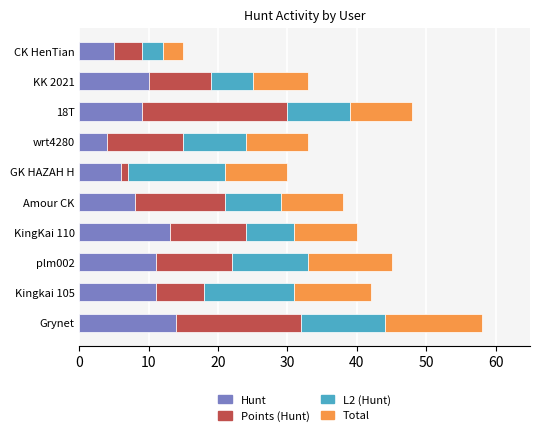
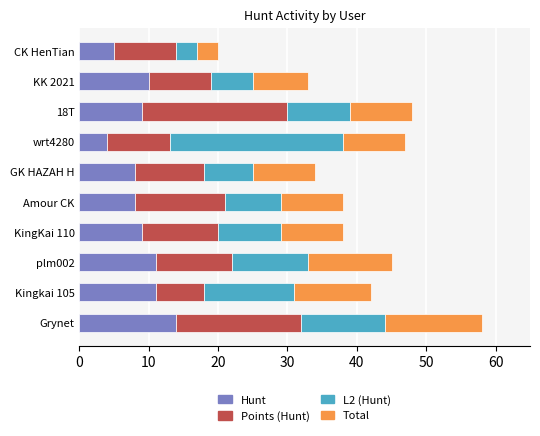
Points (Hunt), CK HenTian: 4 -> 9
Points (Hunt), wrt4280: 11 -> 9
L2 (Hunt), wrt4280: 9 -> 25
Hunt, GK HAZAH H: 6 -> 8
Points (Hunt), GK HAZAH H: 1 -> 10
L2 (Hunt), GK HAZAH H: 14 -> 7
Hunt, KingKai 110: 13 -> 9
L2 (Hunt), KingKai 110: 7 -> 9
